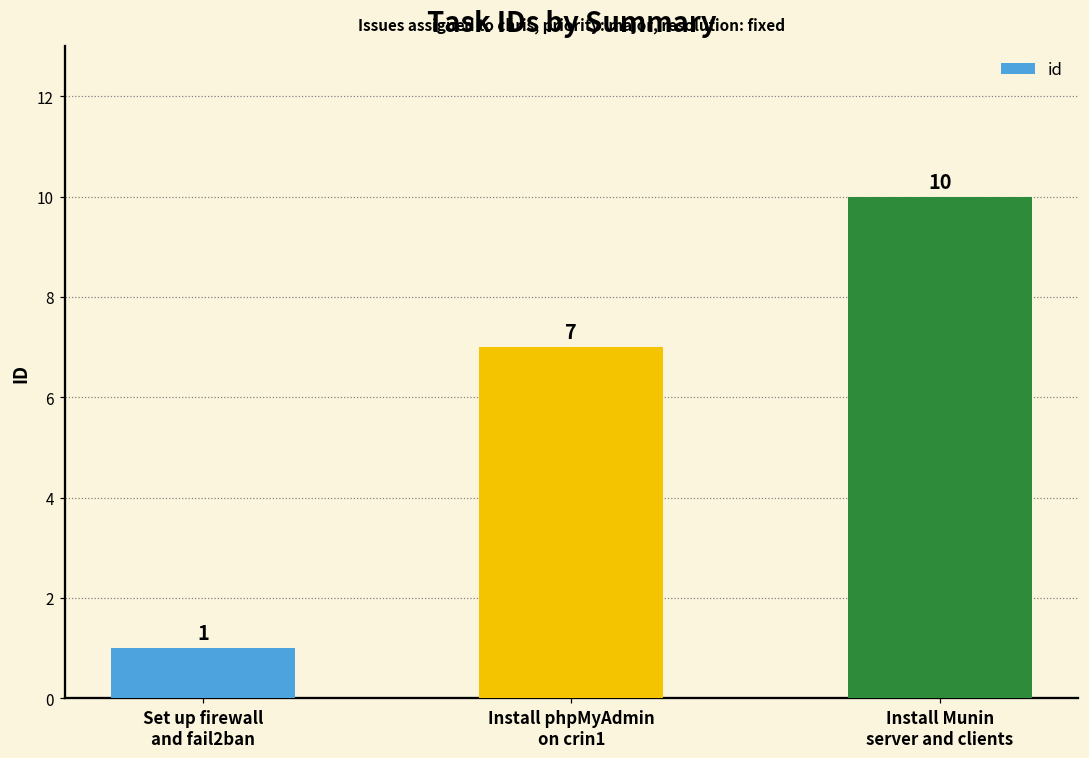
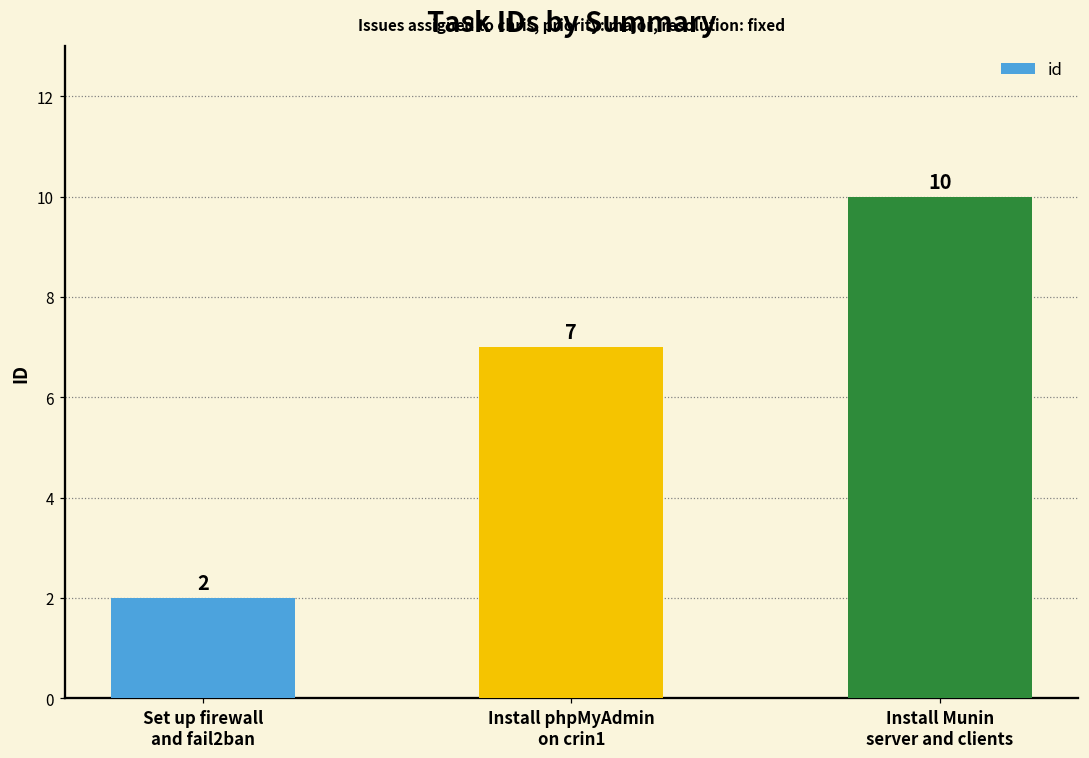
Set up firewall and fail2ban: 1 -> 2
